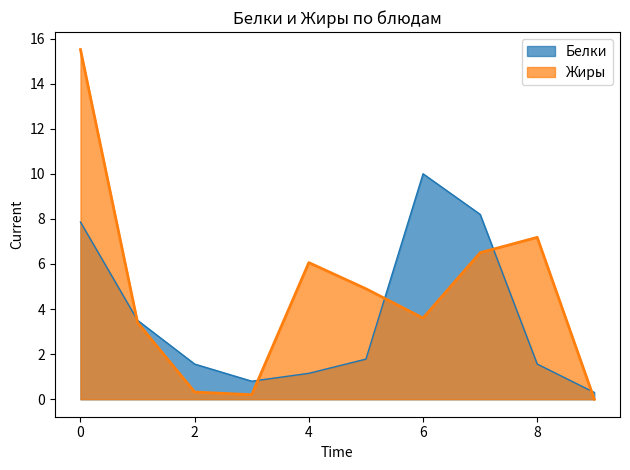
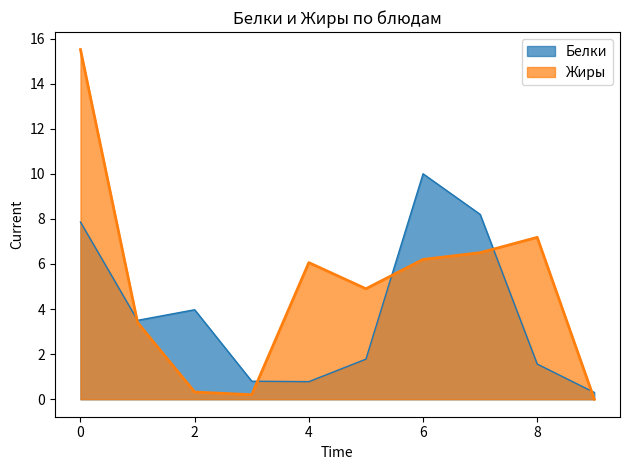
Белки, 2: 1.6 -> 4.0
Белки, 4: 1.2 -> 0.8
Жиры, 6: 3.6 -> 6.2
